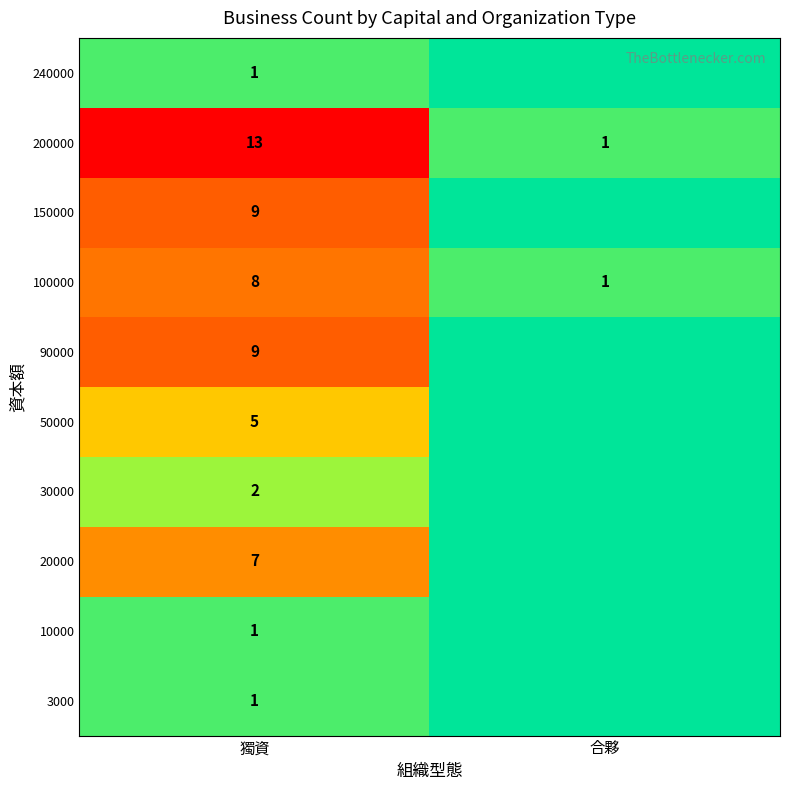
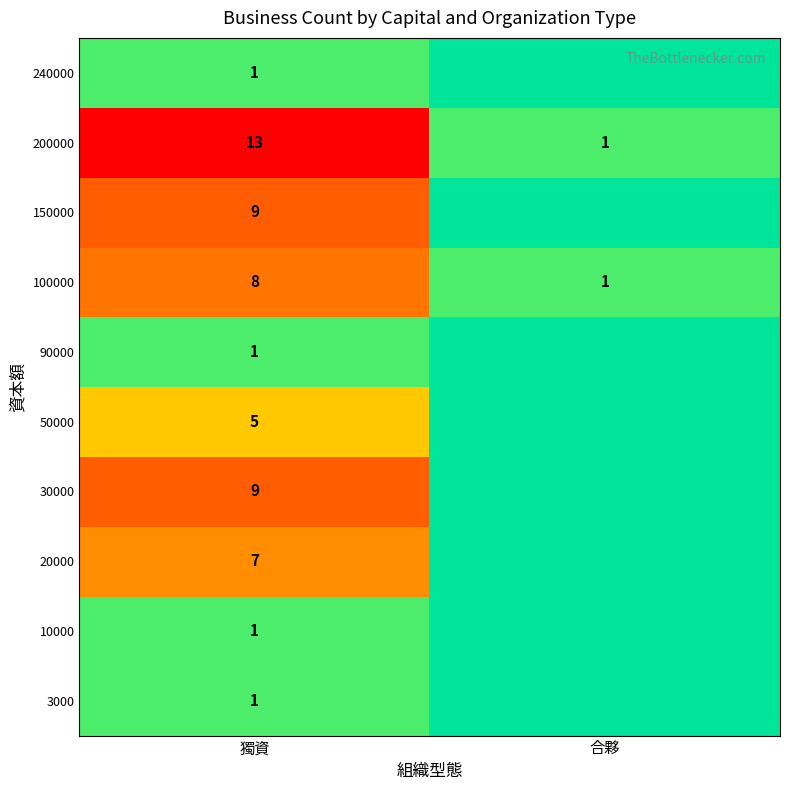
90000, 獨資: 9 -> 1
30000, 獨資: 2 -> 9
